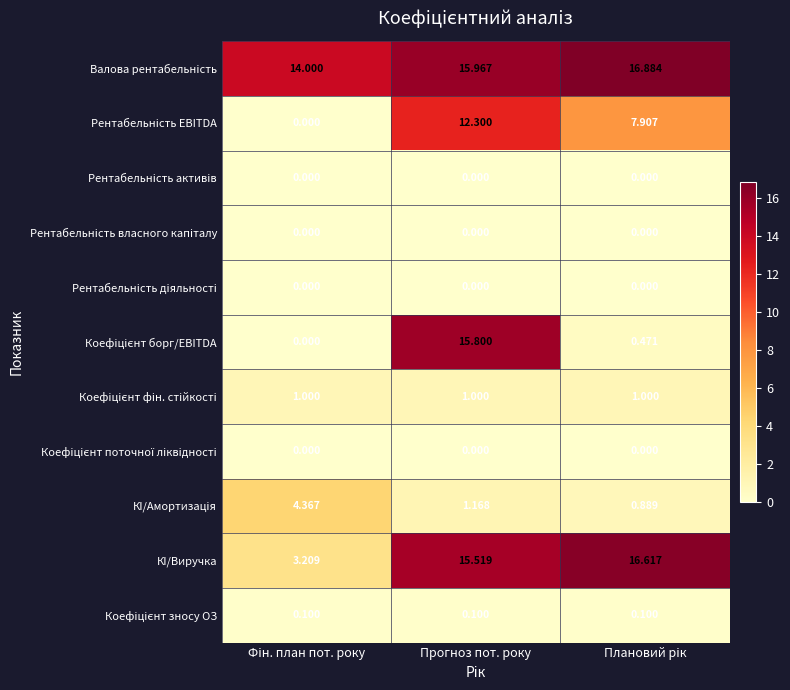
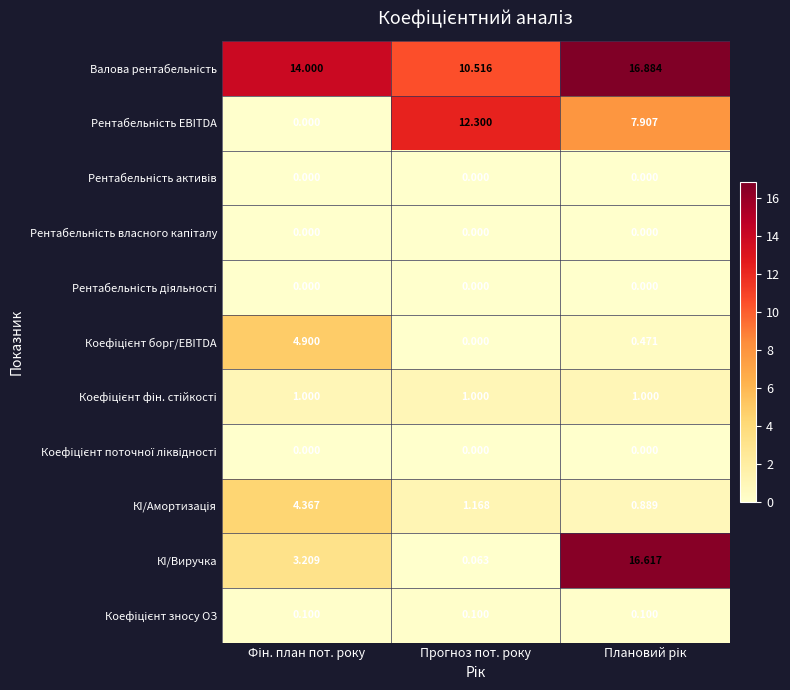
Валова рентабельність, Прогноз пот. року: 15.967 -> 10.516
Коефіцієнт борг/EBITDA, Фін. план пот. року: 0.000 -> 4.900
Коефіцієнт борг/EBITDA, Прогноз пот. року: 15.800 -> 0.000
КІ/Виручка, Прогноз пот. року: 15.519 -> 0.063
